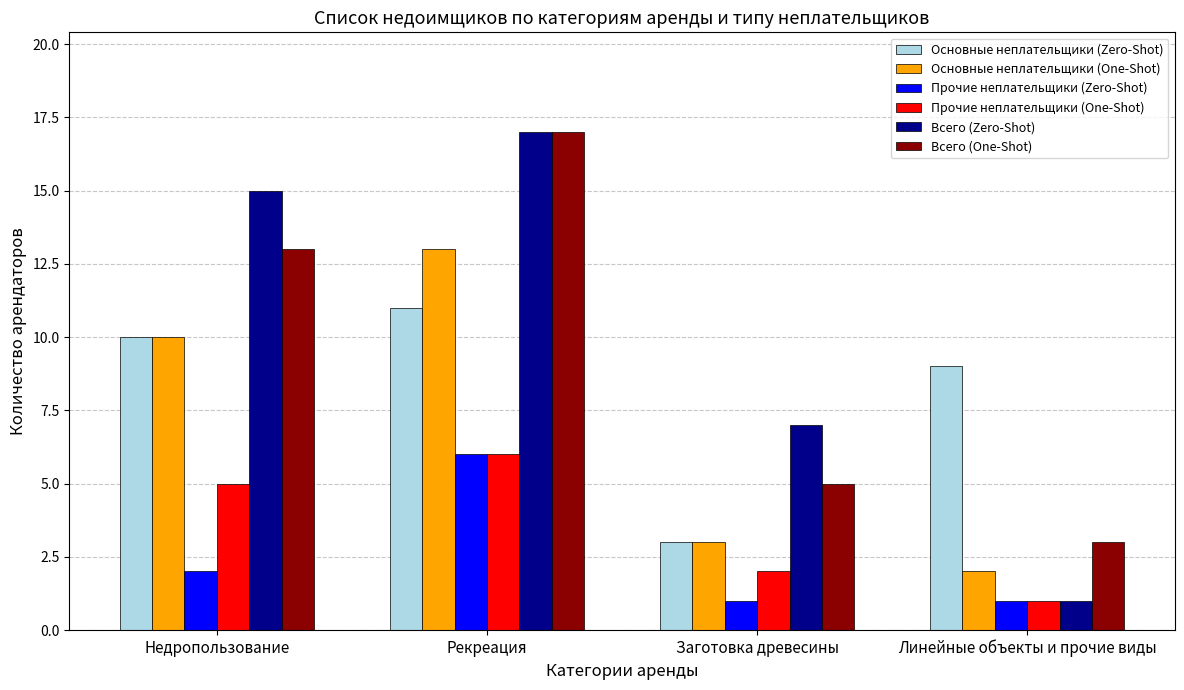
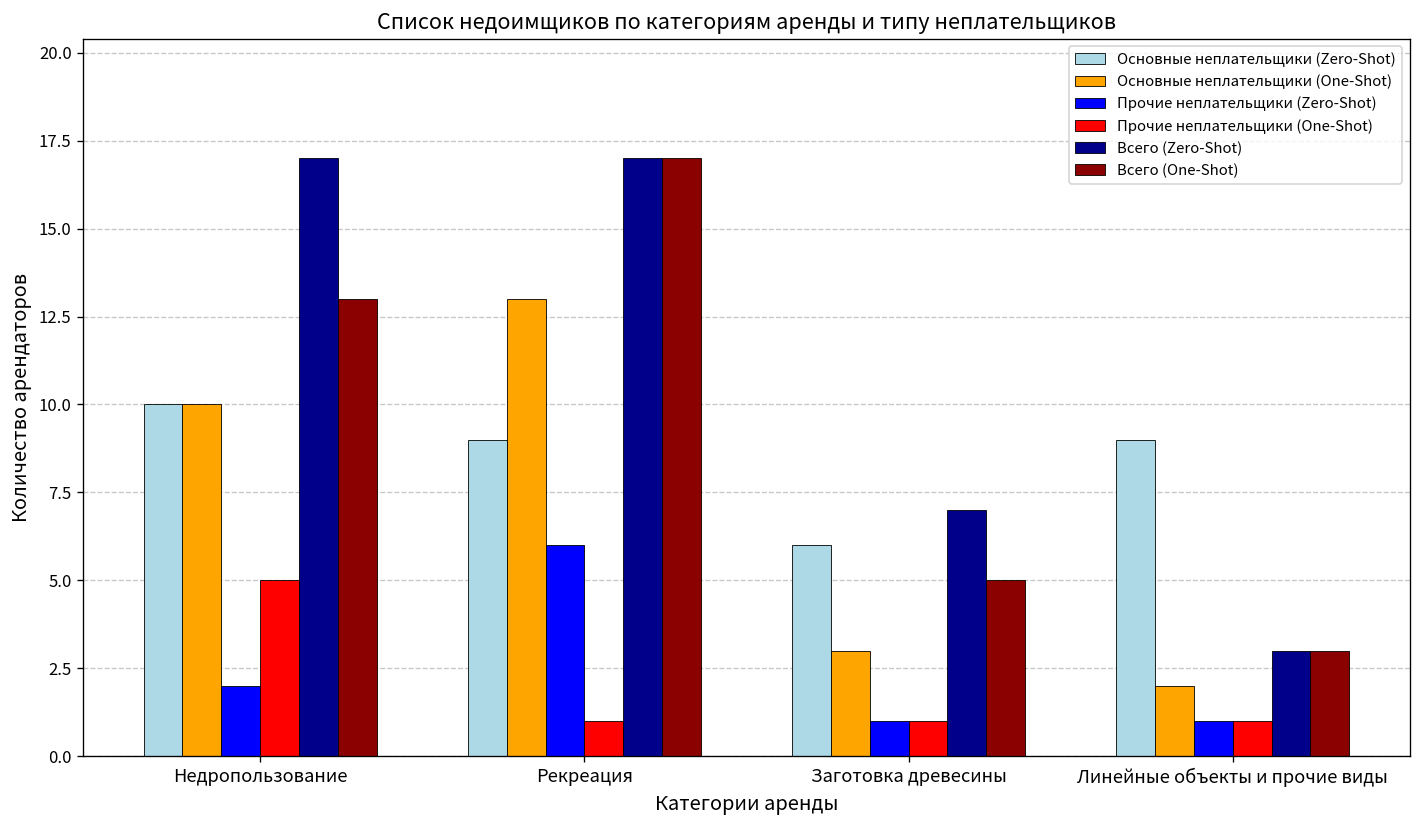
Всего (Zero-Shot), Недропользование: 15 -> 17
Основные неплательщики (Zero-Shot), Рекреация: 11 -> 9
Прочие неплательщики (One-Shot), Рекреация: 6 -> 1
Основные неплательщики (Zero-Shot), Заготовка древесины: 3 -> 6
Прочие неплательщики (One-Shot), Заготовка древесины: 2 -> 1
Всего (Zero-Shot), Линейные объекты и прочие виды: 1 -> 3
